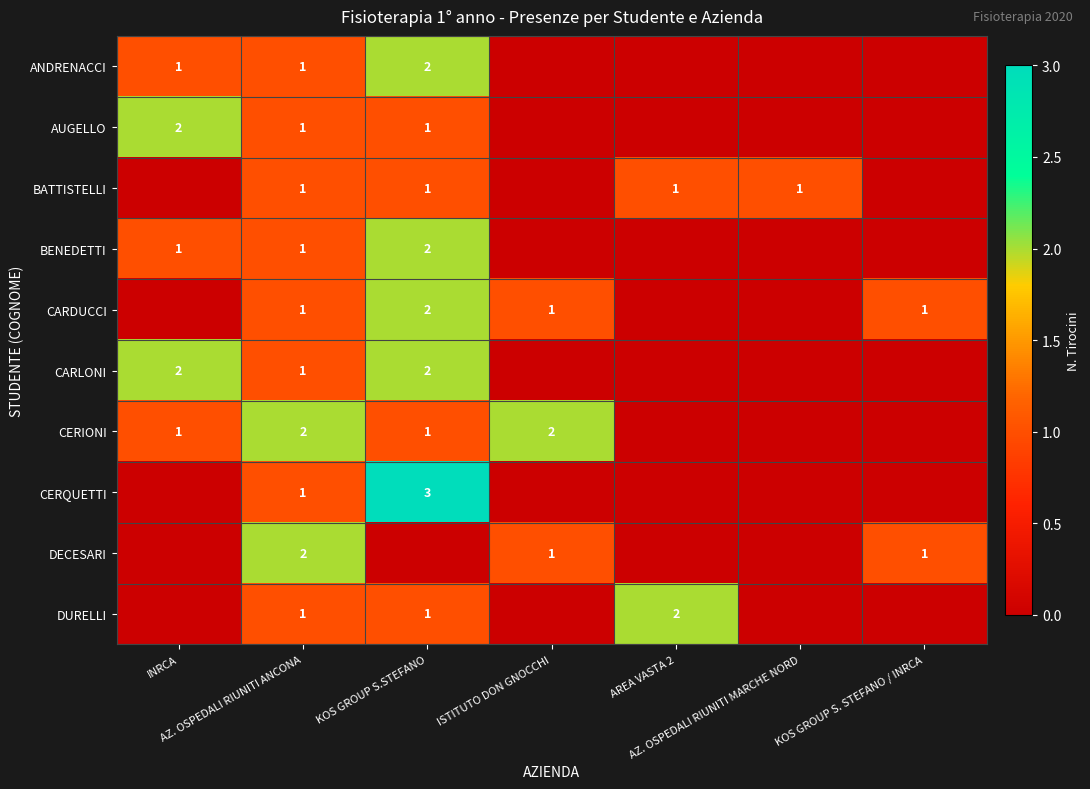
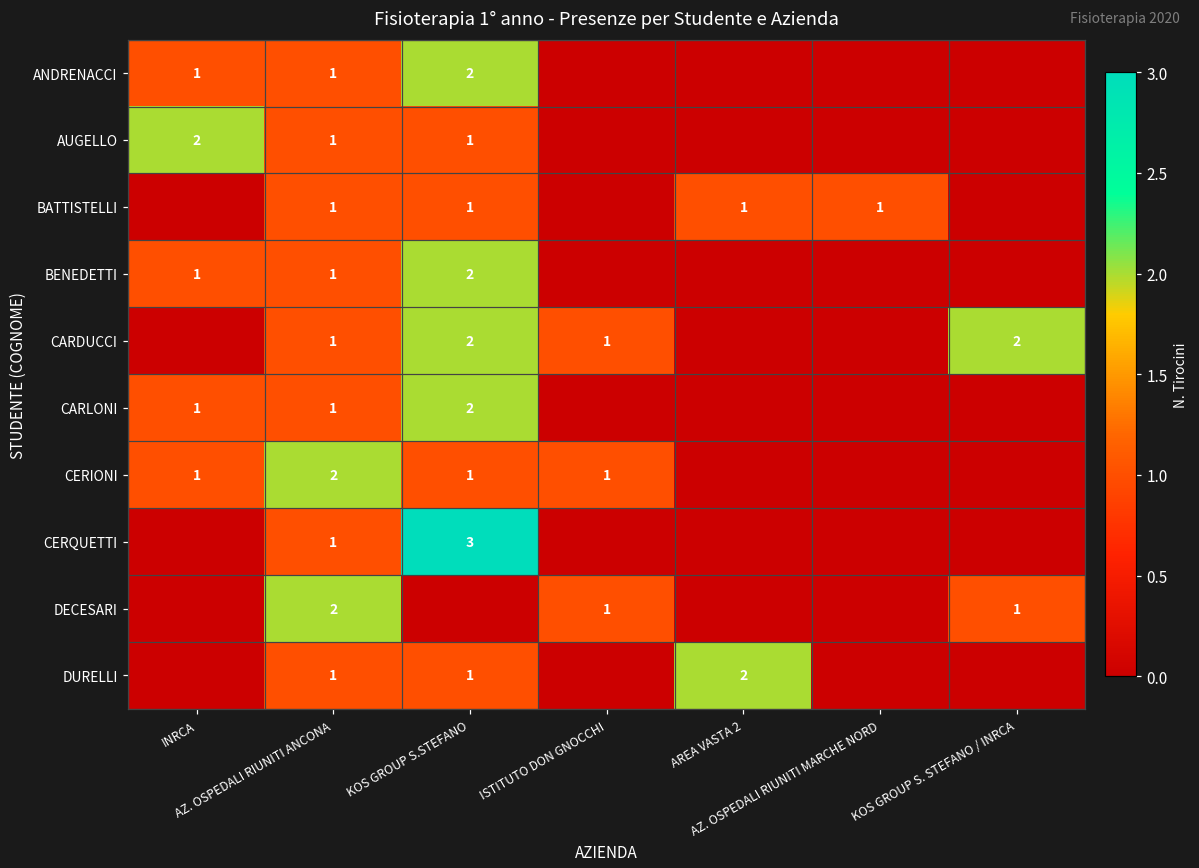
CARDUCCI, KOS GROUP S. STEFANO / INRCA: 1 -> 2
CARLONI, INRCA: 2 -> 1
CERIONI, ISTITUTO DON GNOCCHI: 2 -> 1
